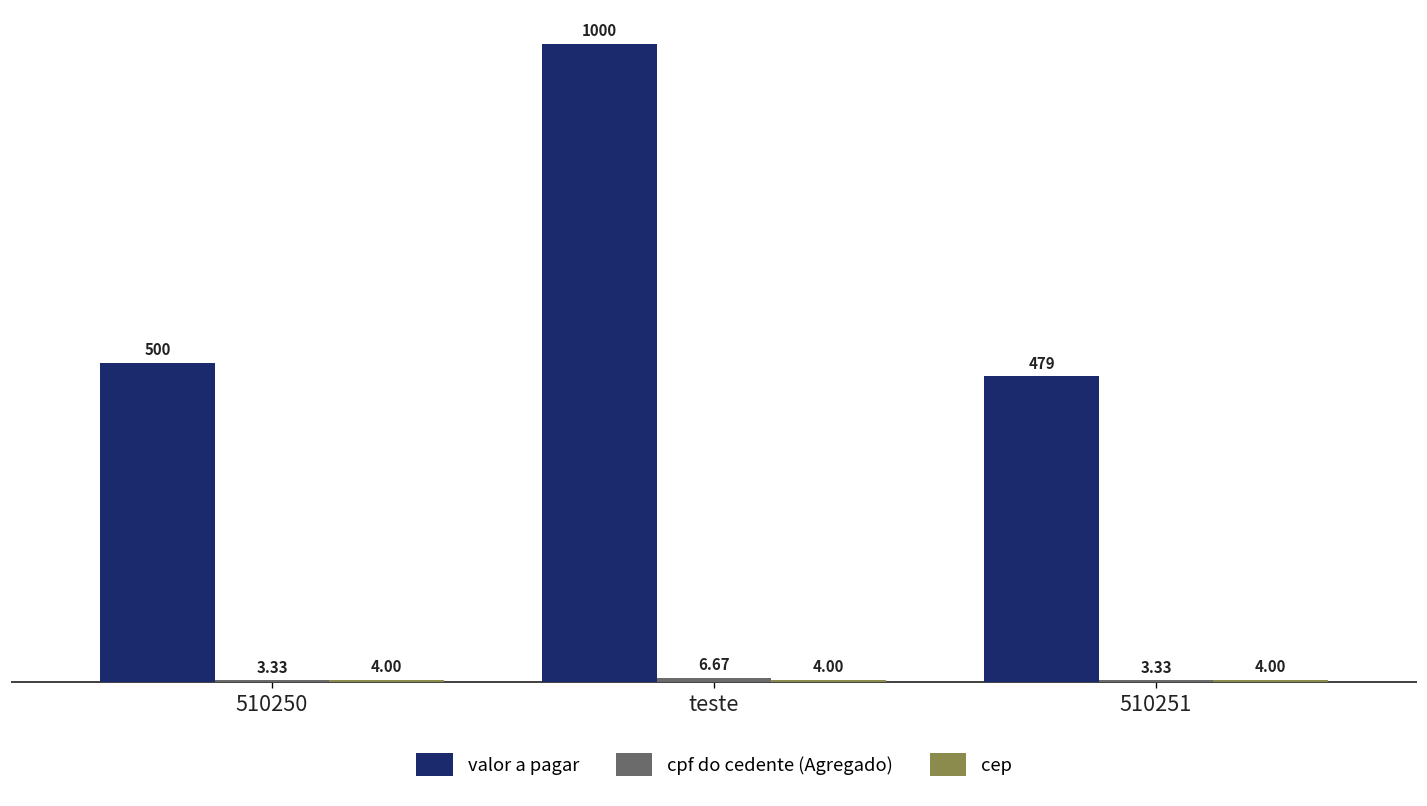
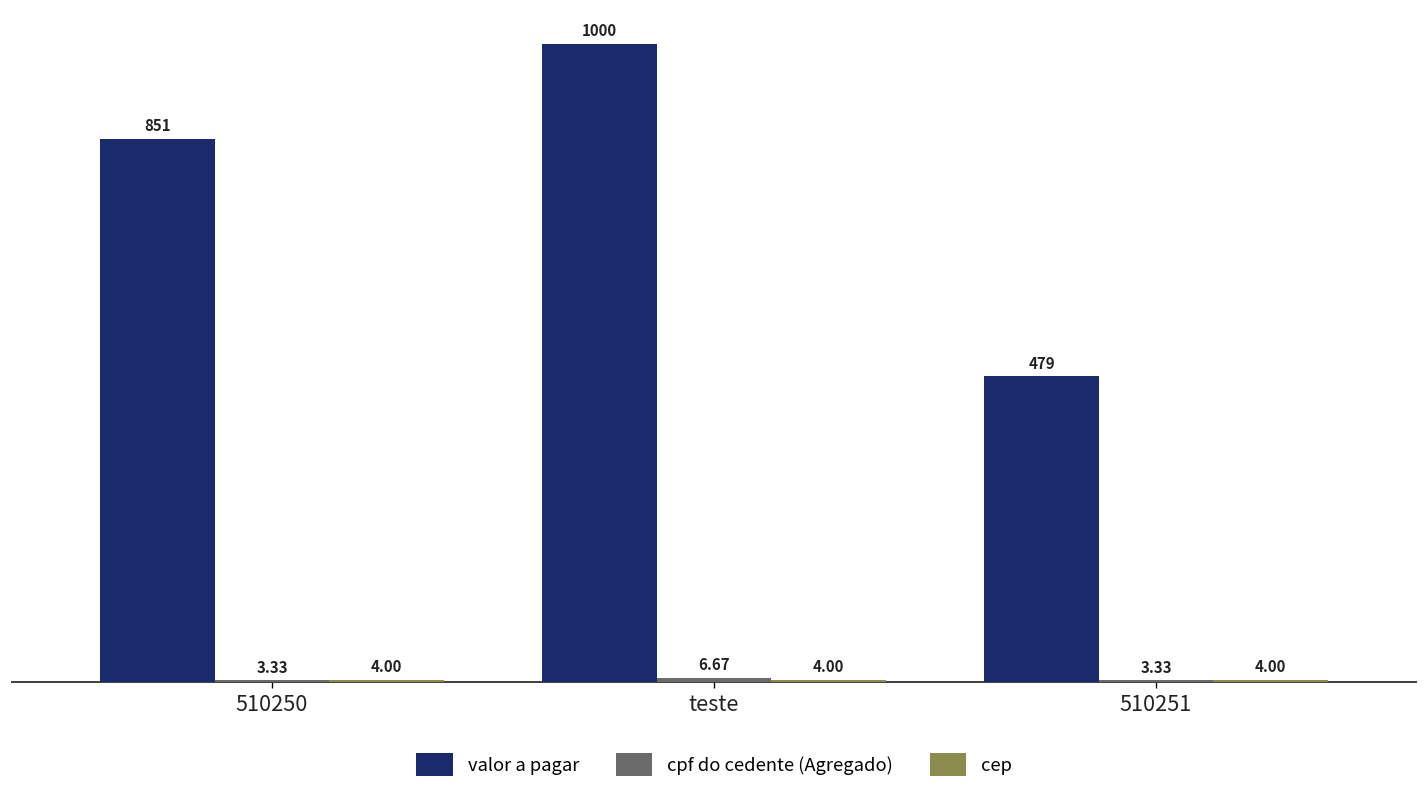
valor a pagar, 510250: 500 -> 851
